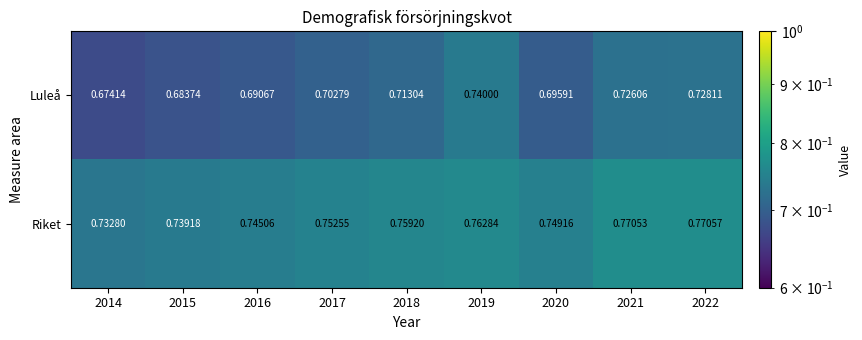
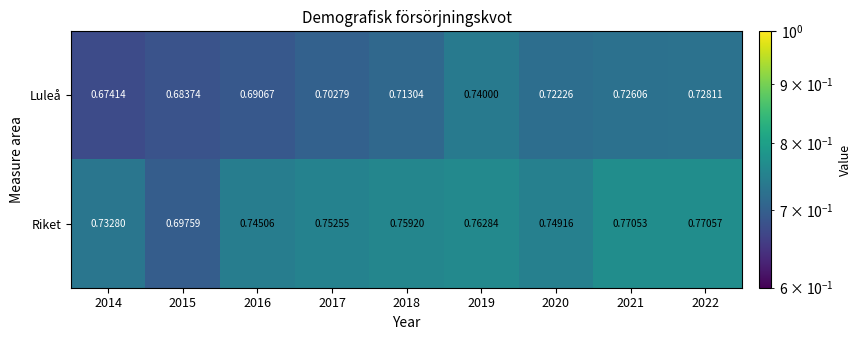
Luleå, 2020: 0.69591 -> 0.72226
Riket, 2015: 0.73918 -> 0.69759
